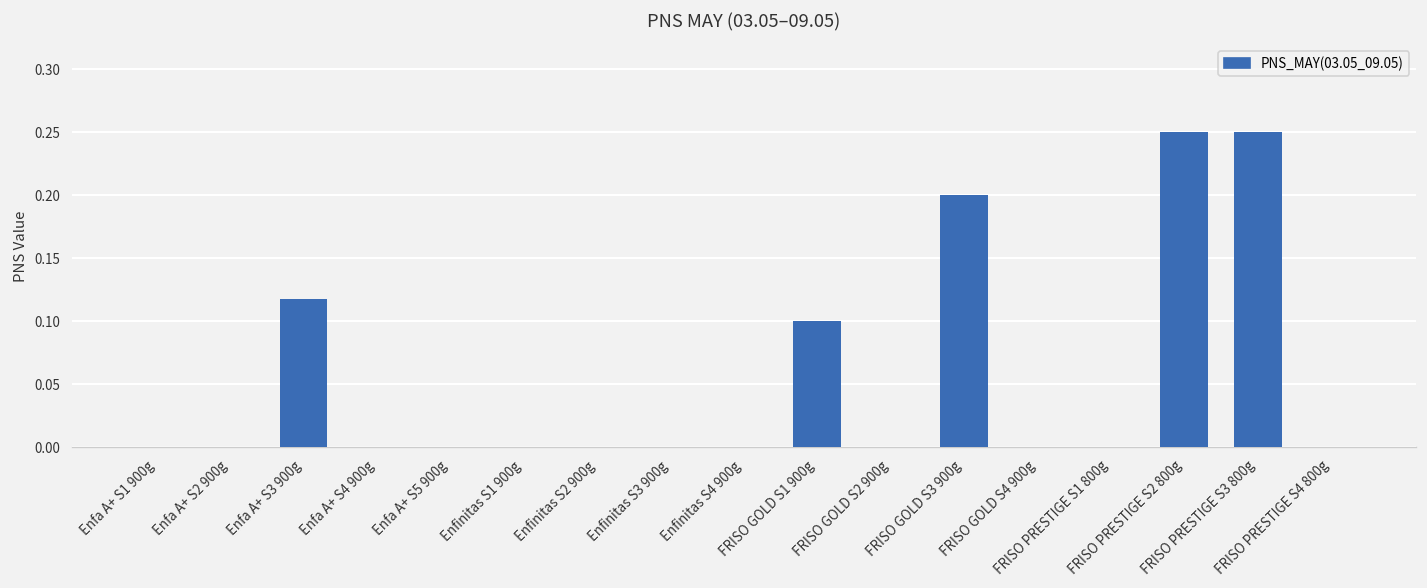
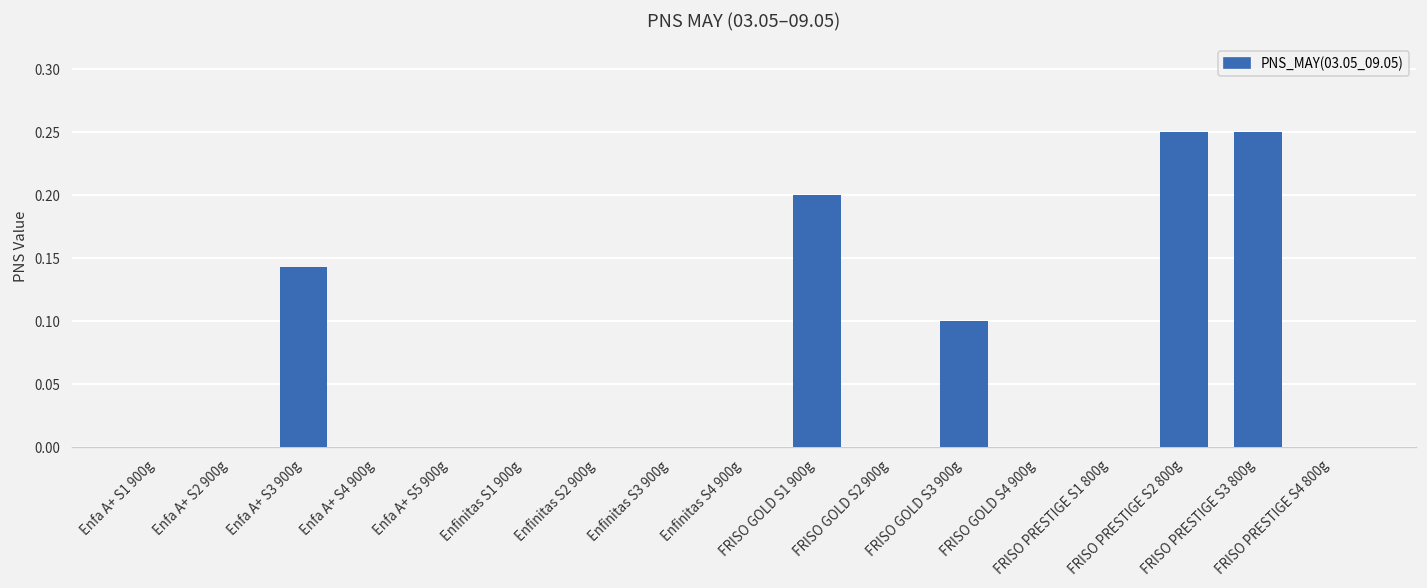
Enfa A+ S3 900g: 0.118 -> 0.143
FRISO GOLD S1 900g: 0.1 -> 0.2
FRISO GOLD S3 900g: 0.2 -> 0.1
